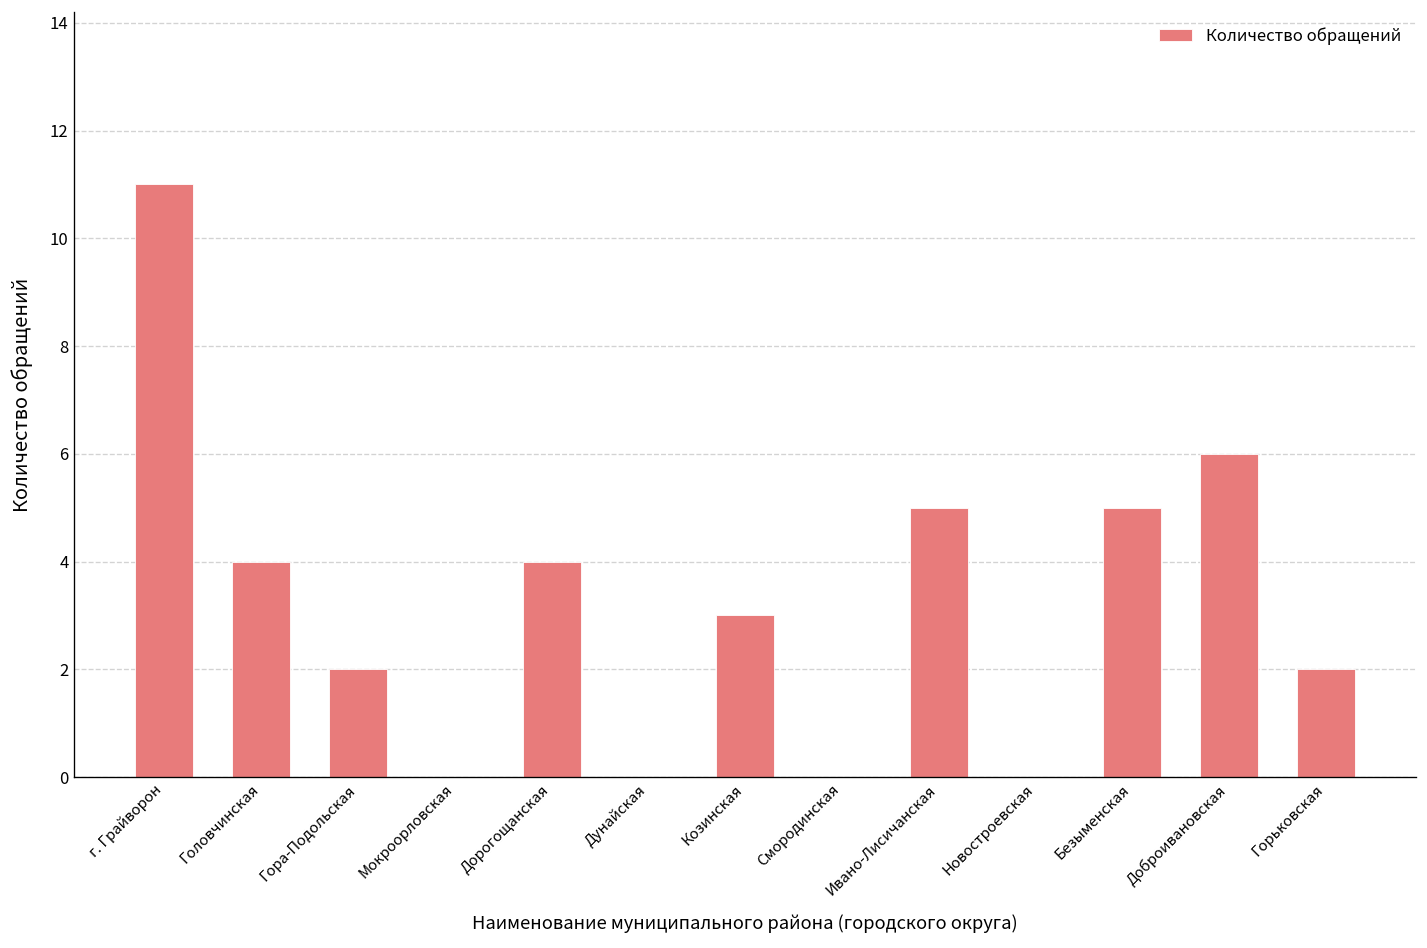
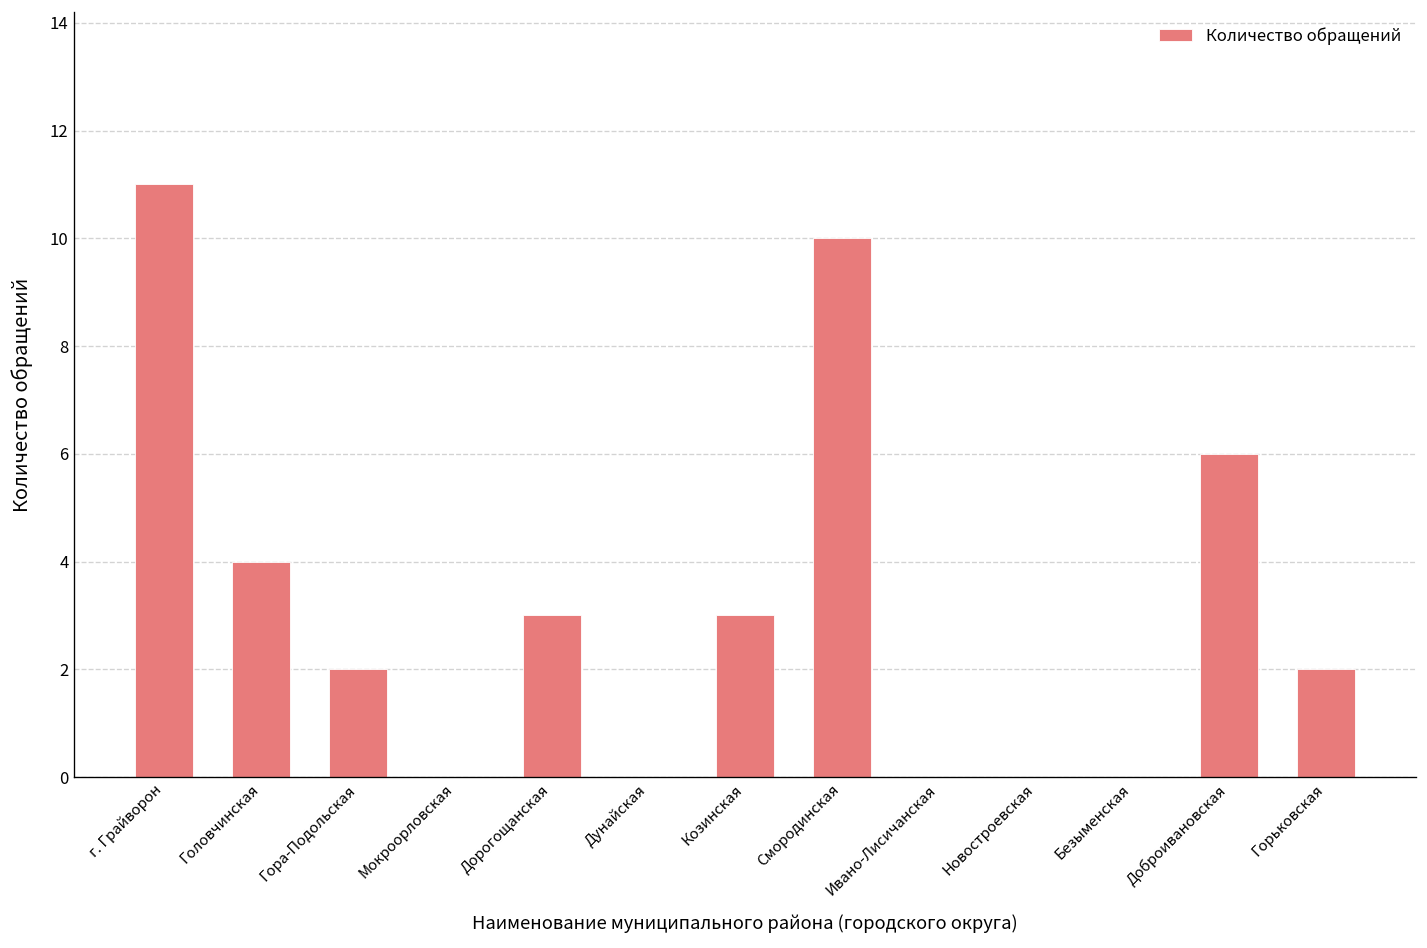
Дорогощанская: 4 -> 3
Смородинская: 0 -> 10
Ивано-Лисичанская: 5 -> 0
Безыменская: 5 -> 0
